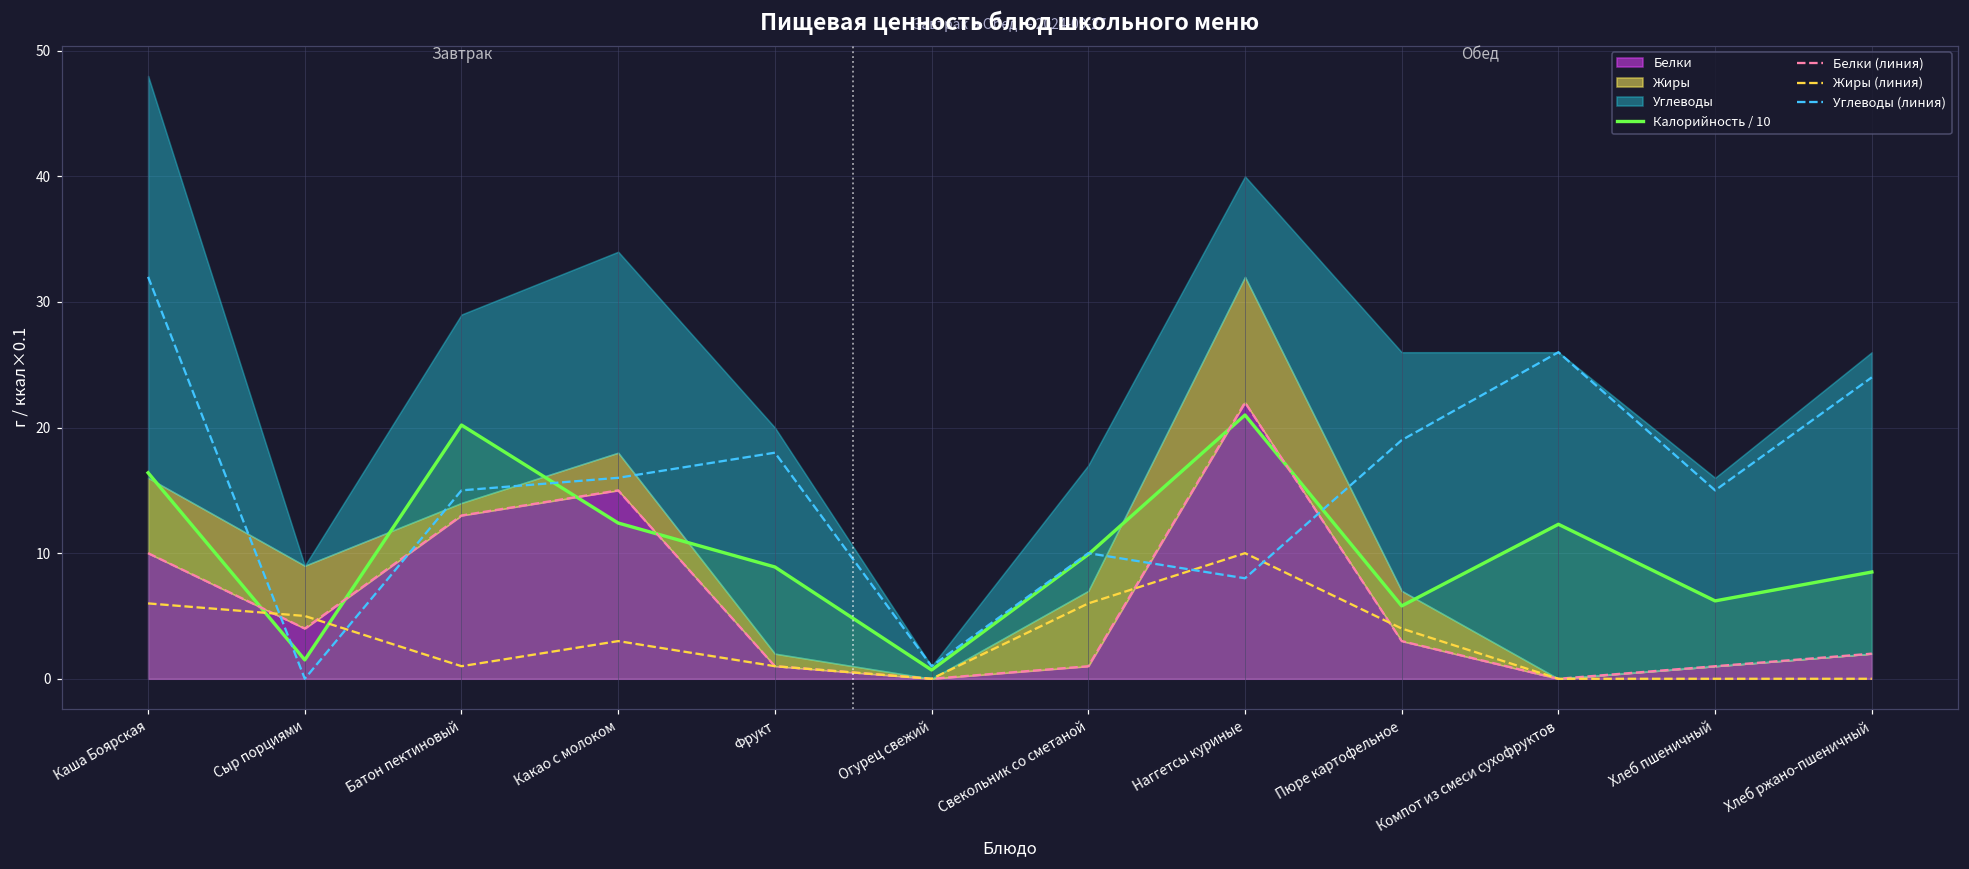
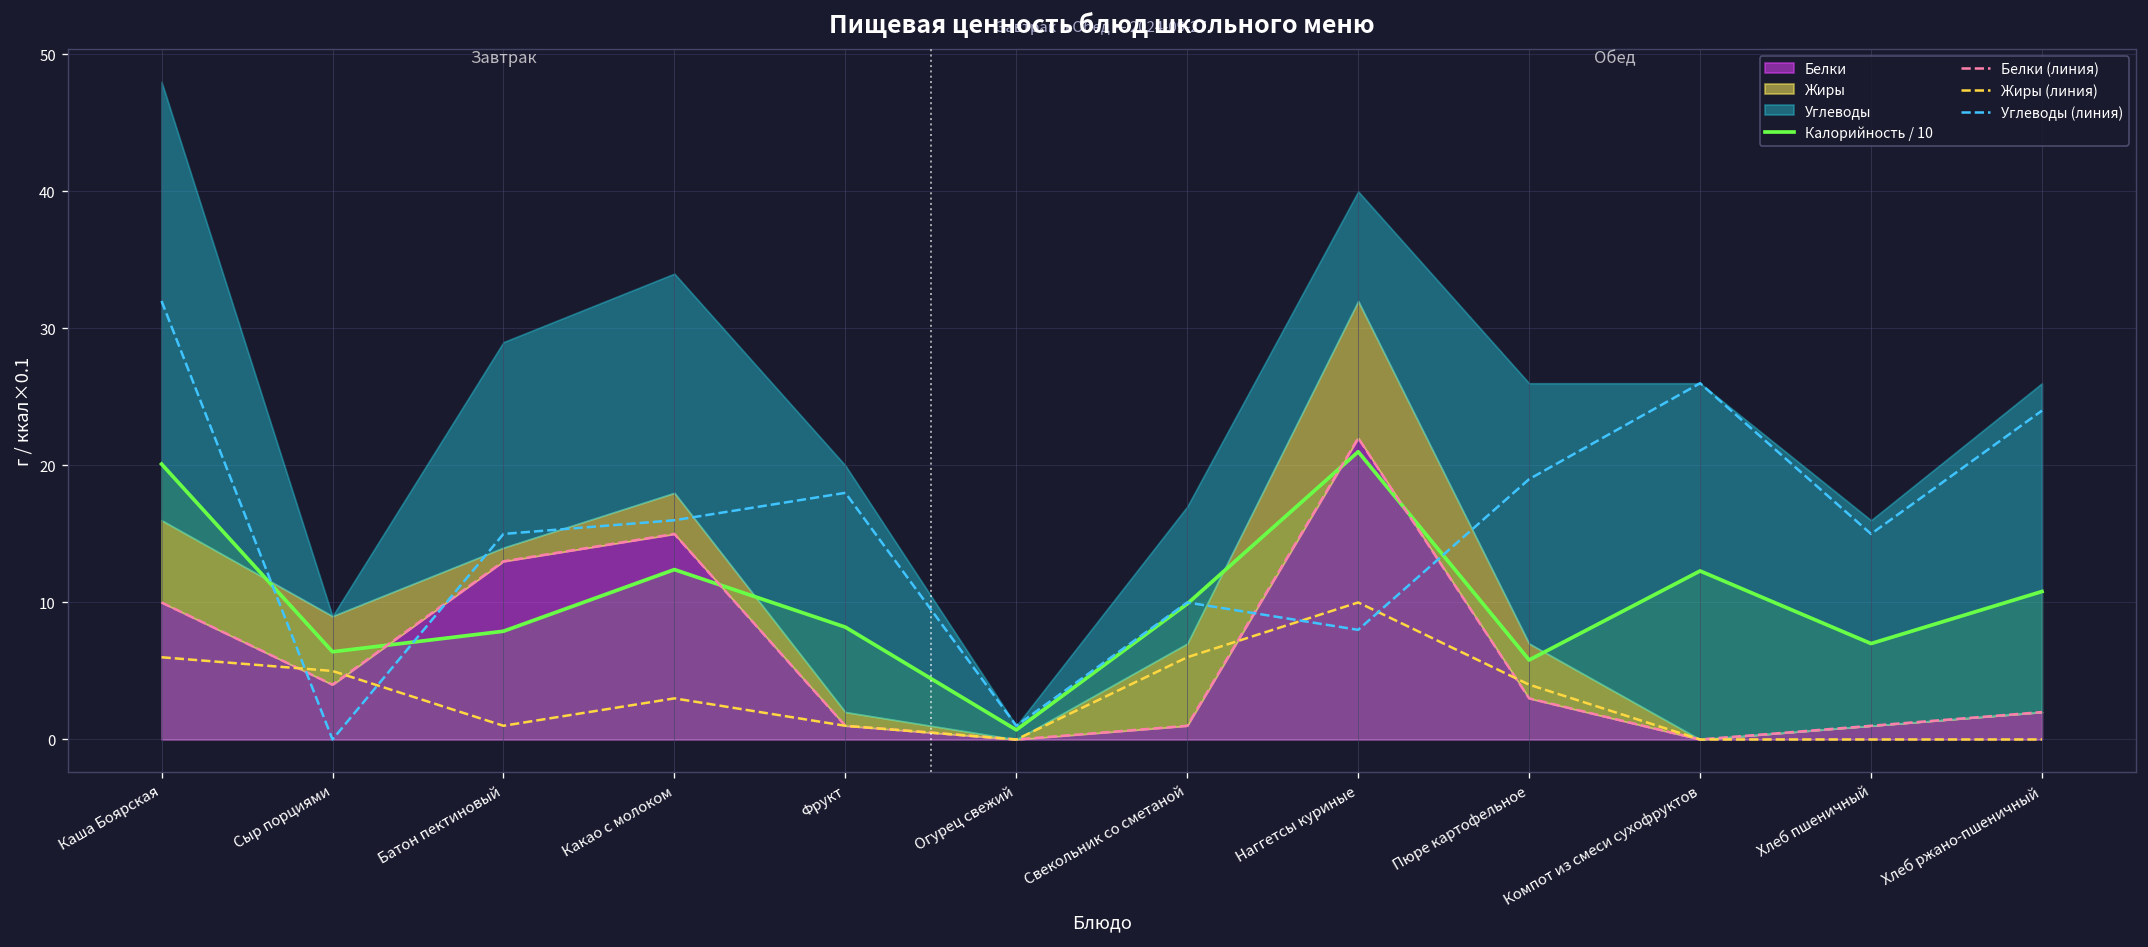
Калорийность / 10, Каша Боярская: 16.4 -> 20.1
Калорийность / 10, Сыр порциями: 1.5 -> 6.4
Калорийность / 10, Батон пектиновый: 20.2 -> 7.9
Калорийность / 10, Фрукт: 8.9 -> 8.2
Калорийность / 10, Хлеб пшеничный: 6.2 -> 7.0
Калорийность / 10, Хлеб ржано-пшеничный: 8.5 -> 10.8
